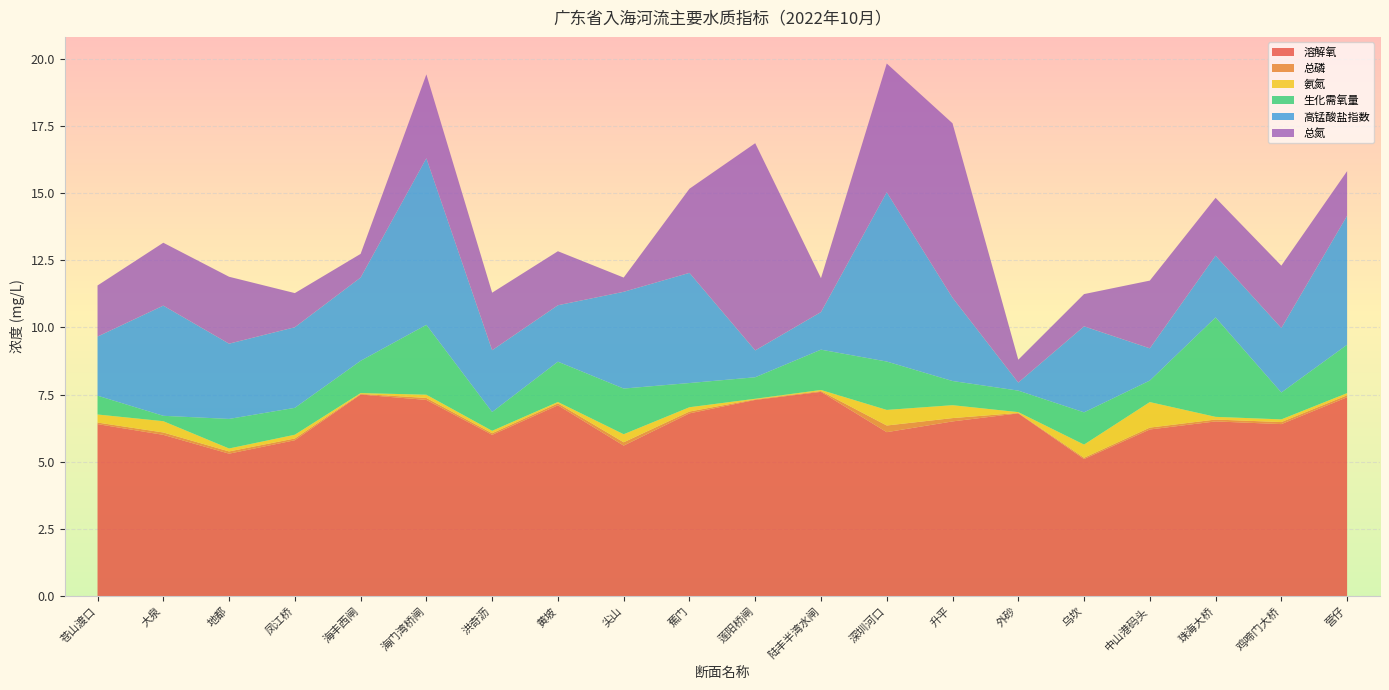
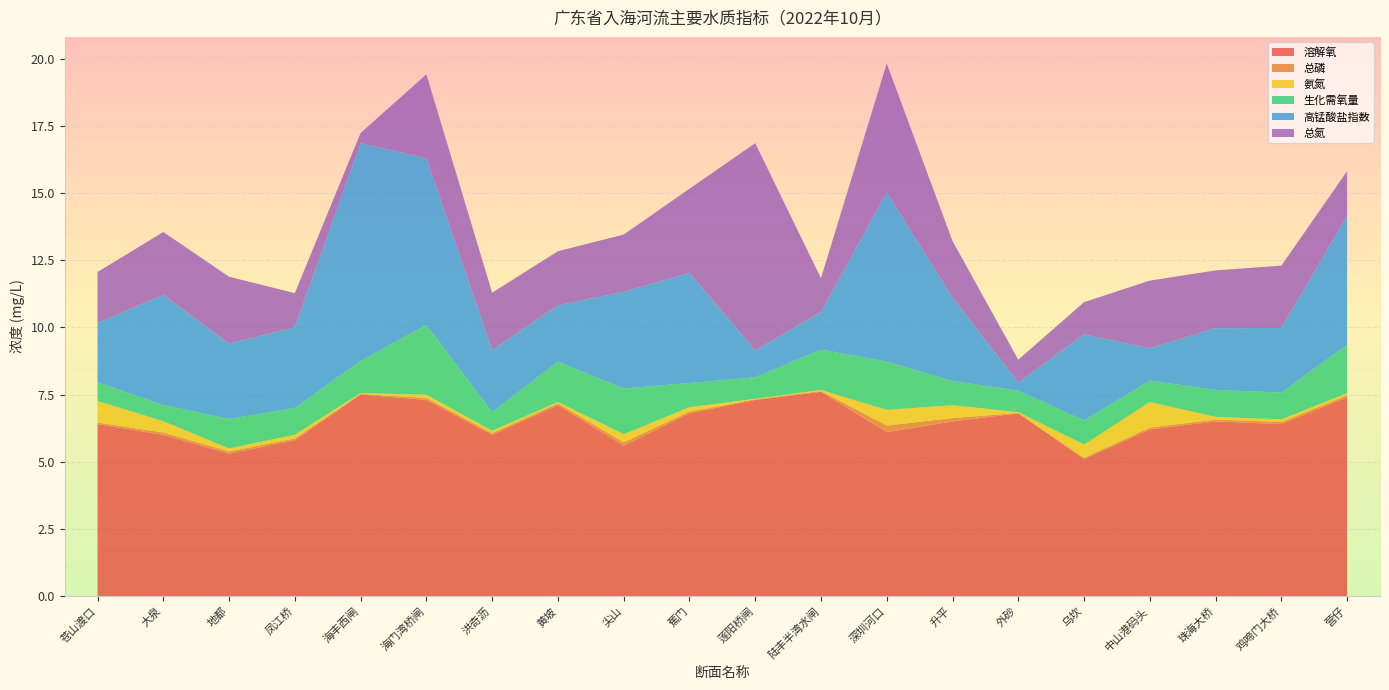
氨氮, 苍山渡口: 0.3 -> 0.8
生化需氧量, 大泉: 0.2 -> 0.6
高锰酸盐指数, 海丰西闸: 3.1 -> 8.1
总氮, 海丰西闸: 0.9 -> 0.4
总氮, 尖山: 0.5 -> 2.1
总氮, 升平: 6.5 -> 2.1
生化需氧量, 乌坎: 1.2 -> 0.9
生化需氧量, 珠海大桥: 3.7 -> 1.0
